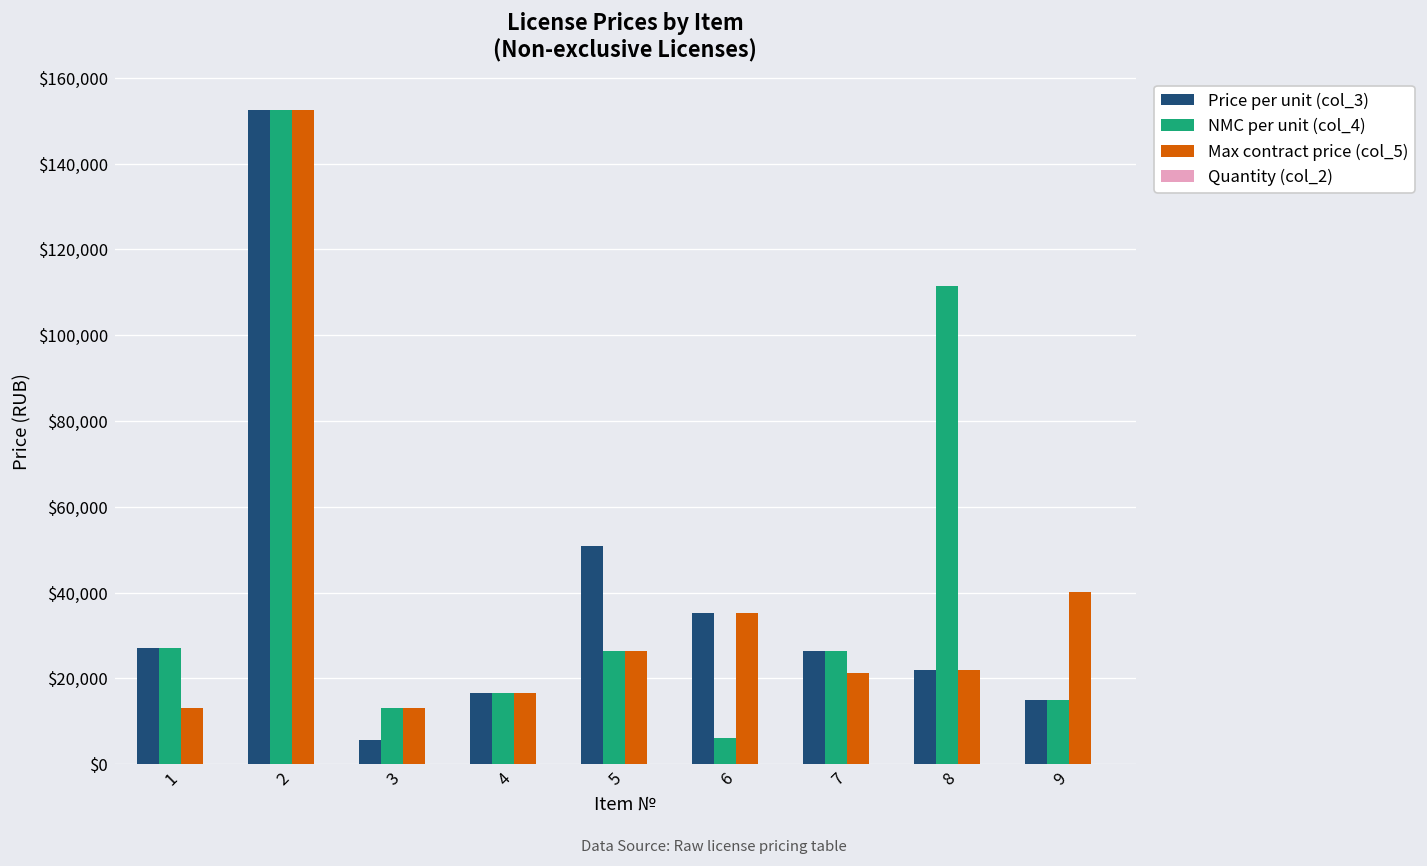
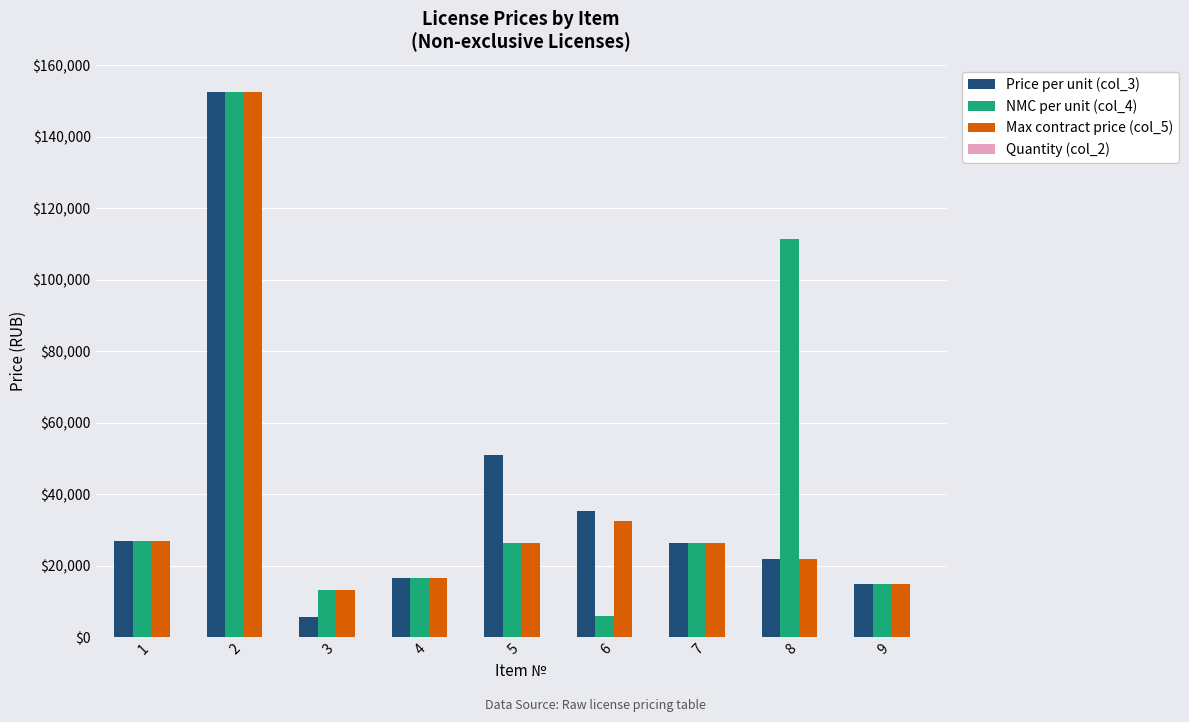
Max contract price (col_5), 1: $13,000 -> $27,000
Max contract price (col_5), 6: $35,000 -> $32,000
Max contract price (col_5), 7: $21,000 -> $26,000
Max contract price (col_5), 9: $40,000 -> $15,000
